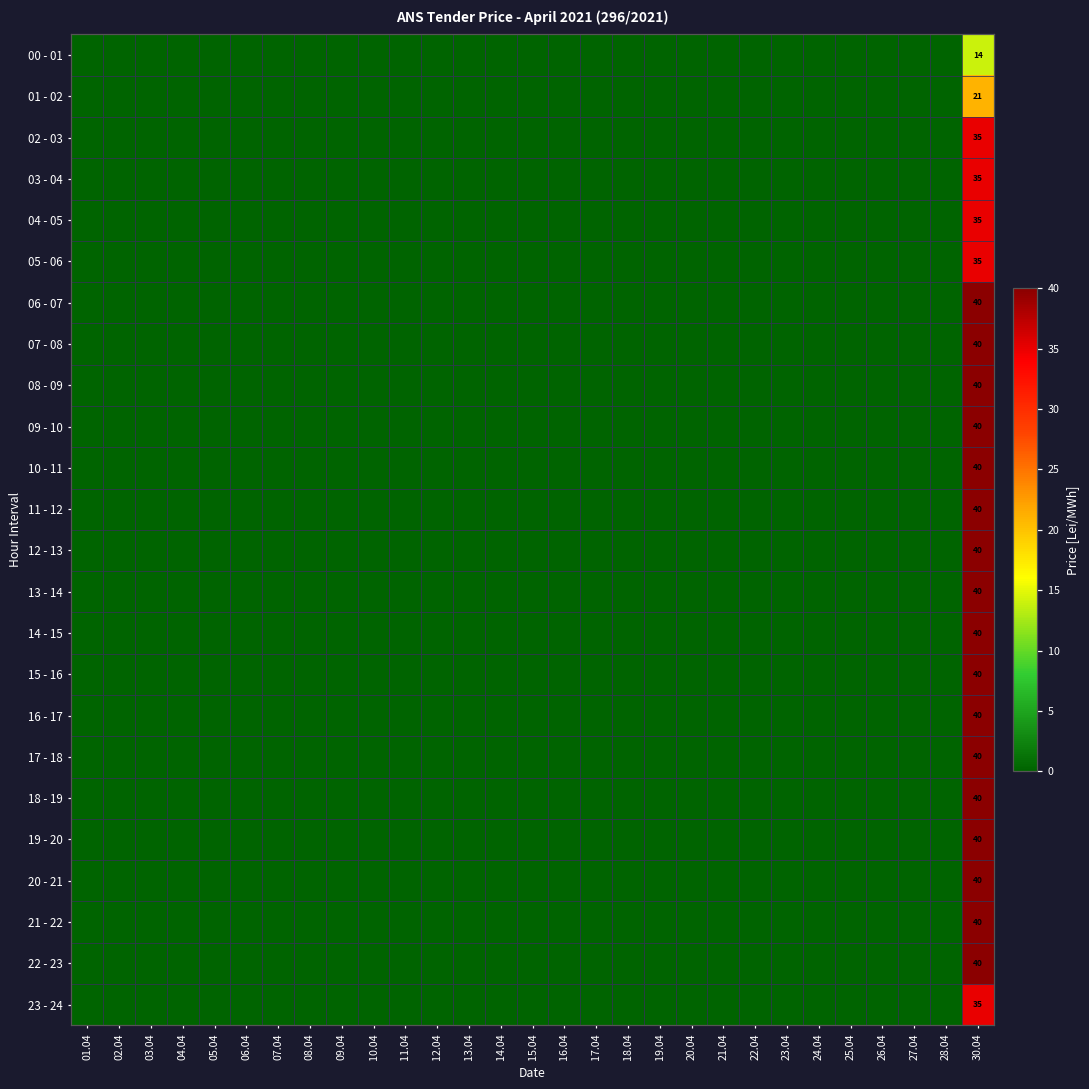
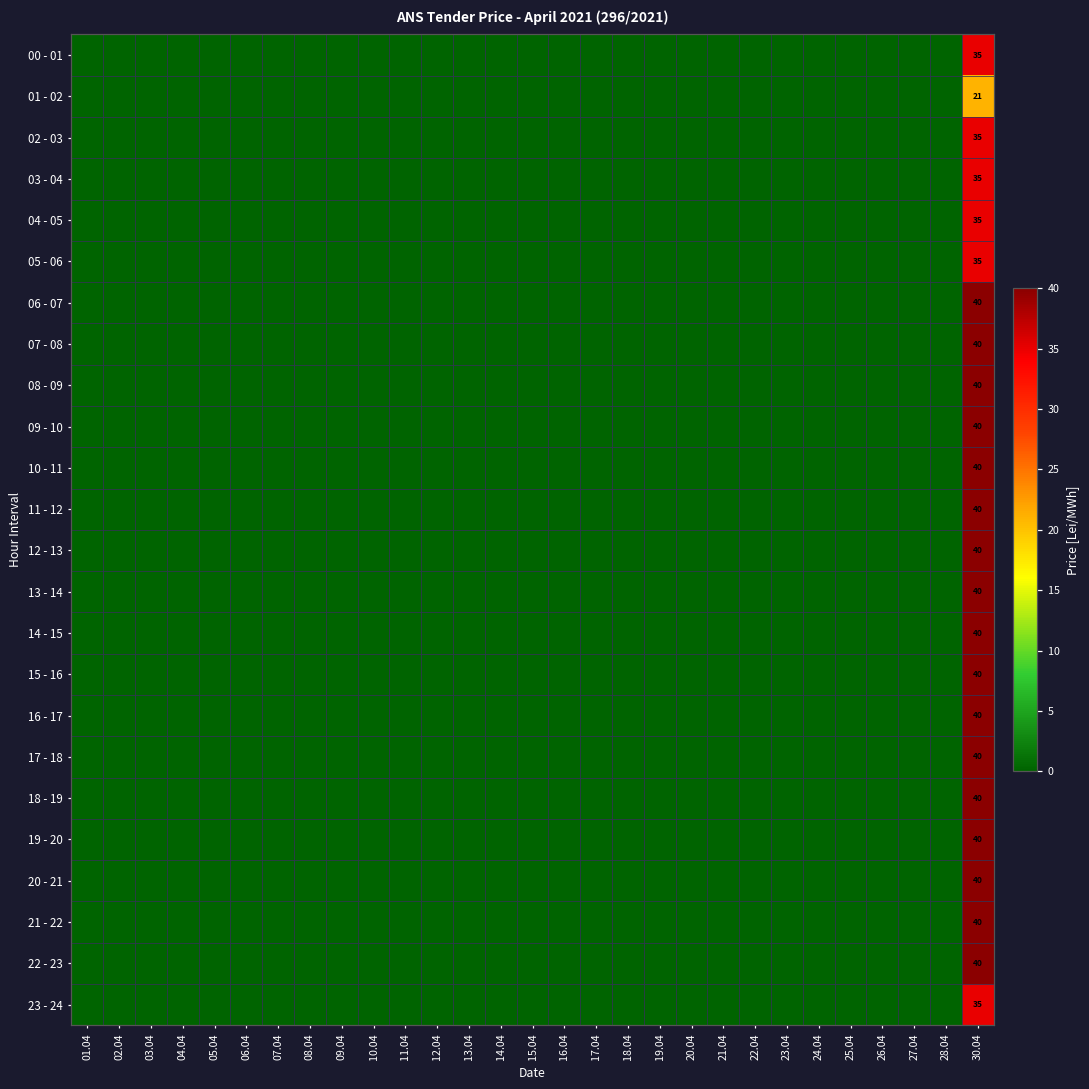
00 - 01, 30.04: 14 -> 35
